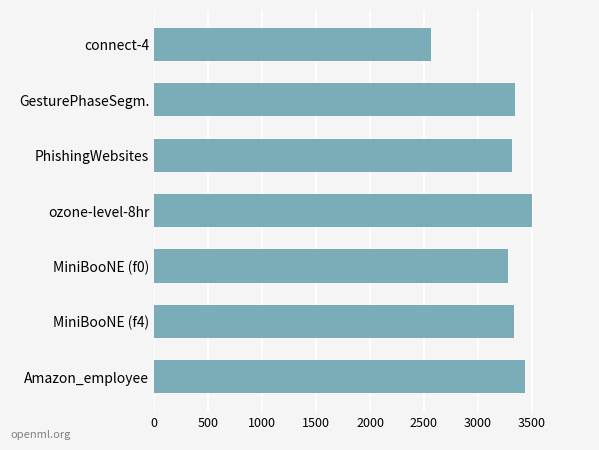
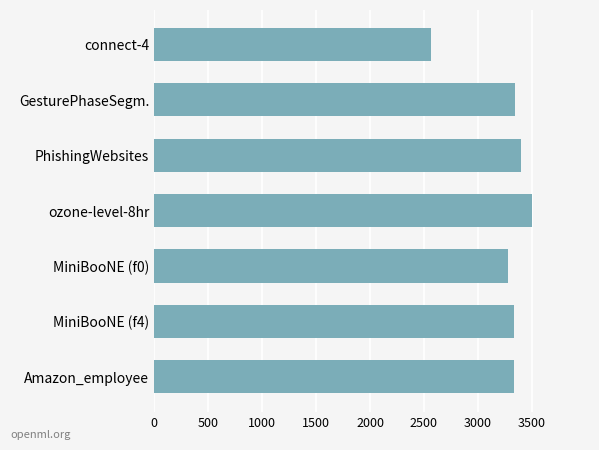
PhishingWebsites: 3320 -> 3400
Amazon_employee: 3440 -> 3330
